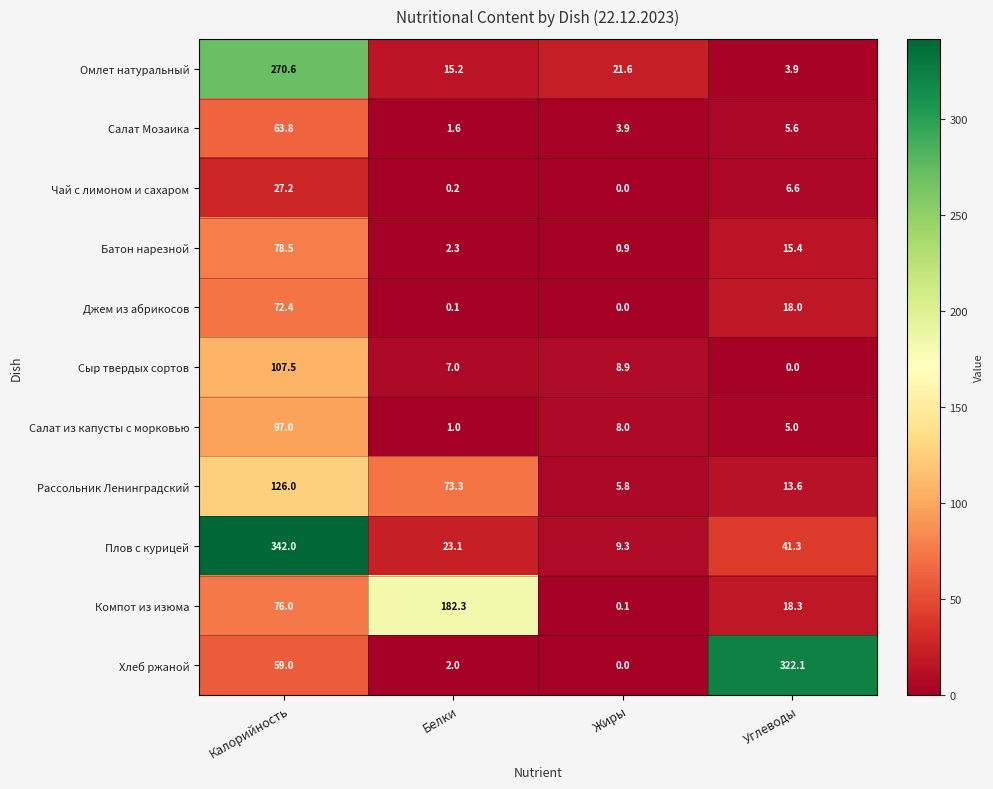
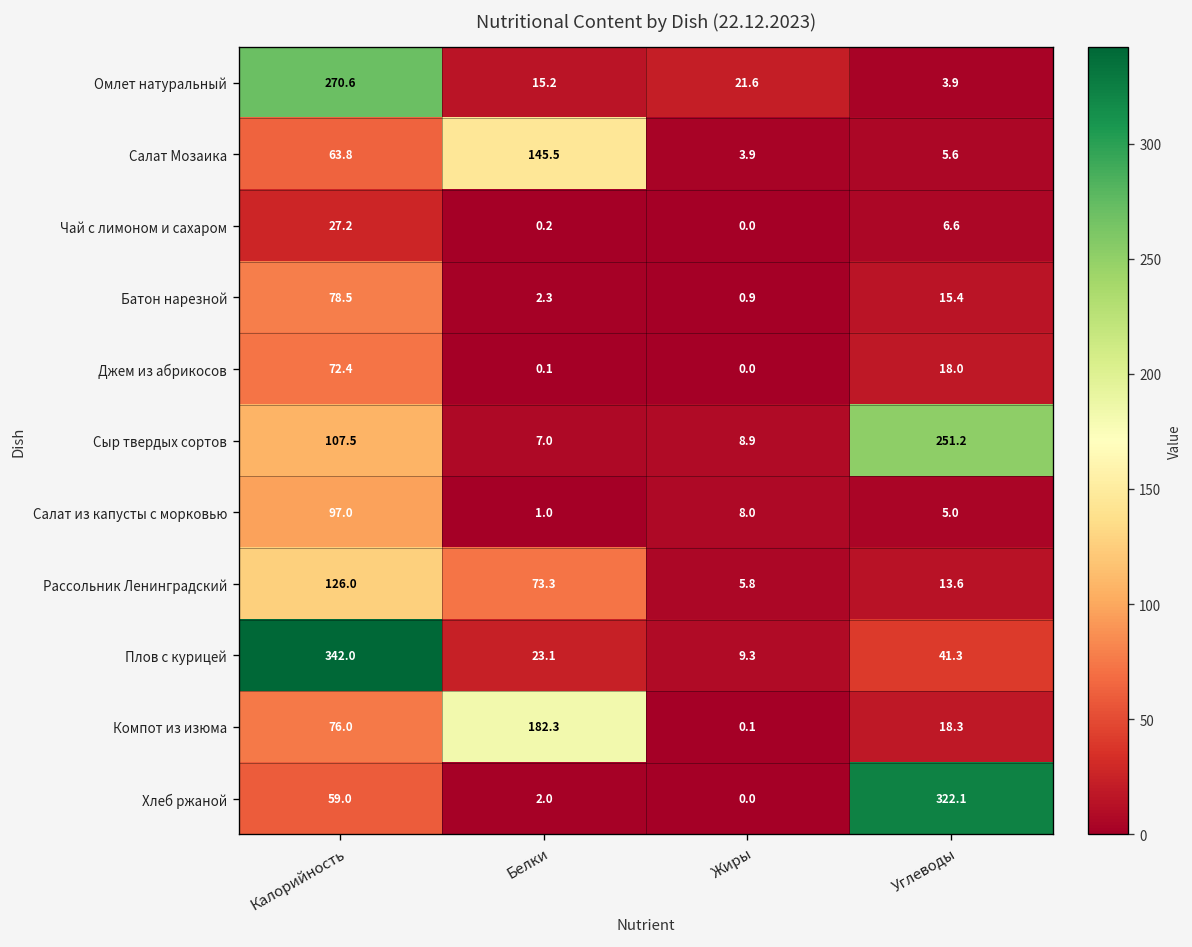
Салат Мозаика, Белки: 1.6 -> 145.5
Сыр твердых сортов, Углеводы: 0.0 -> 251.2
